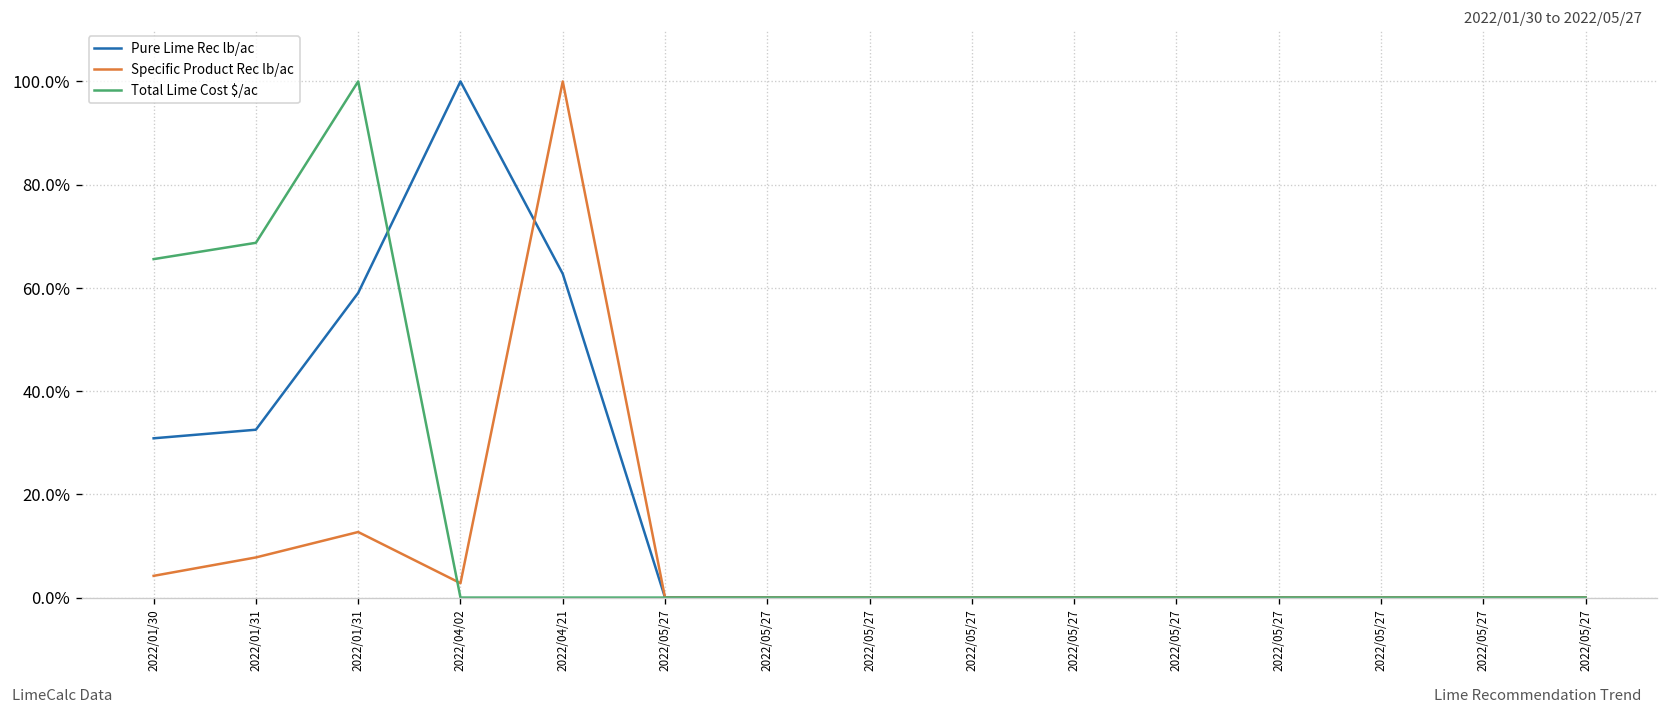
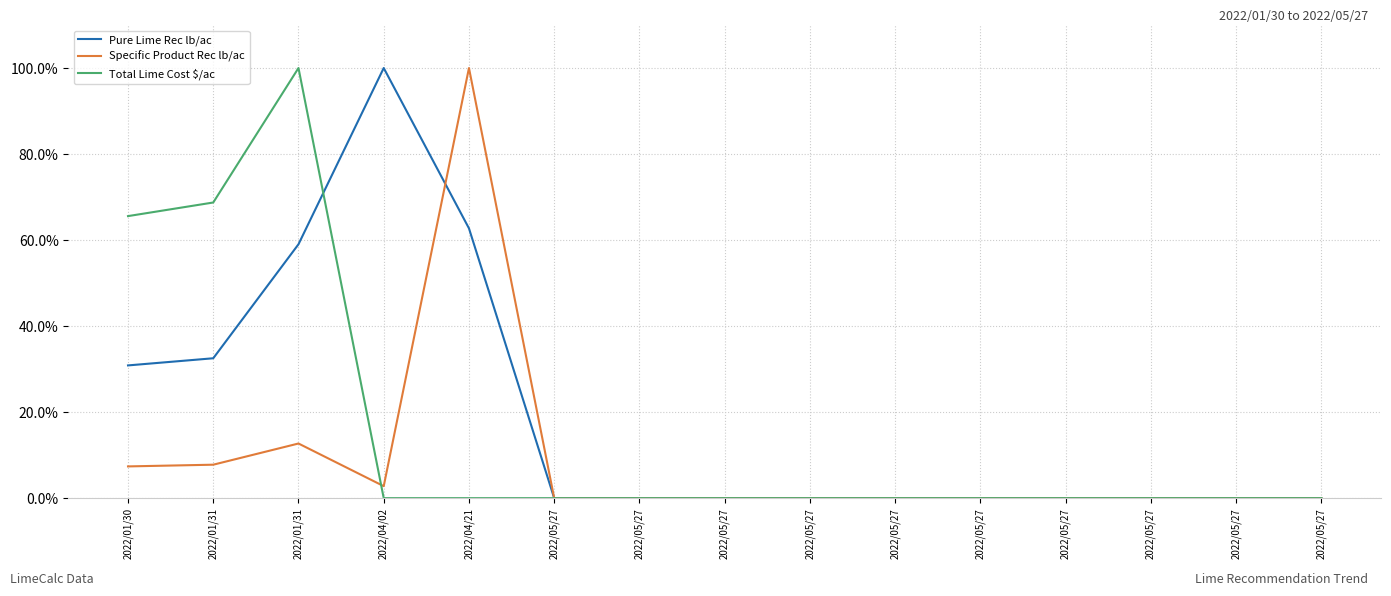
Specific Product Rec lb/ac, 2022/01/30: 4% -> 7%
